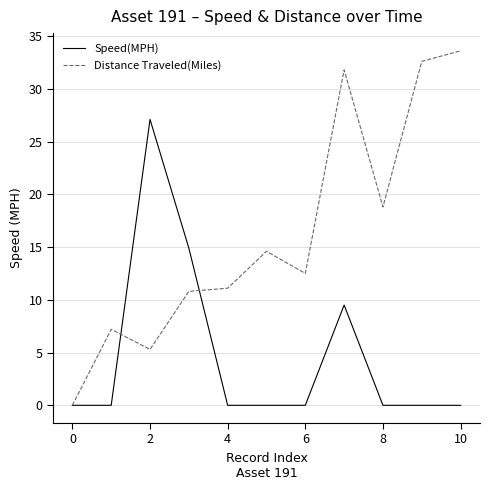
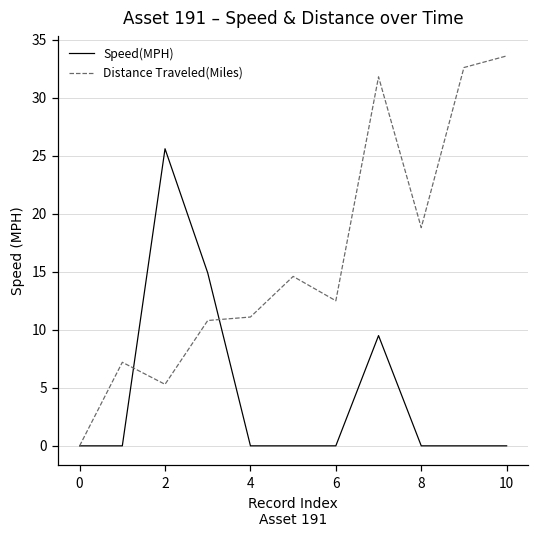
Speed(MPH), 2: 27.1 -> 25.6
